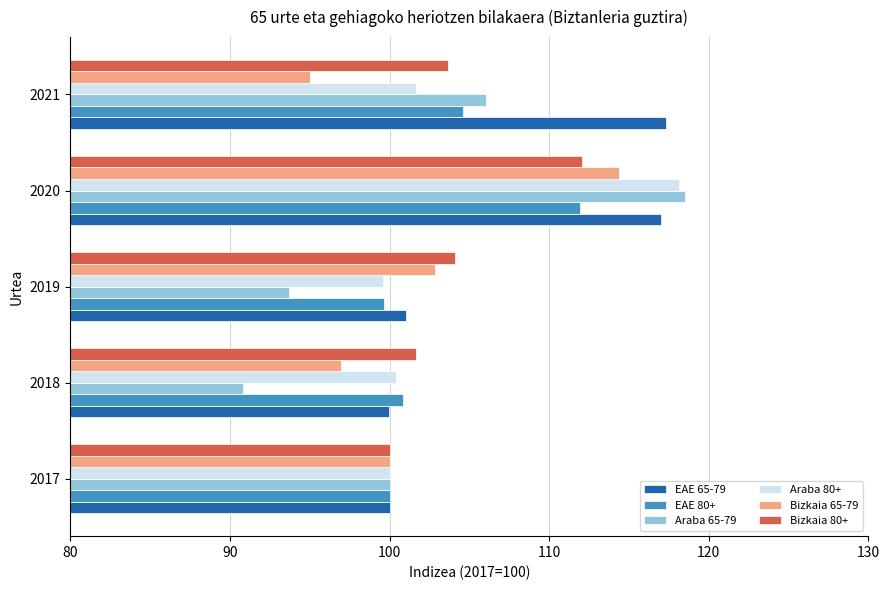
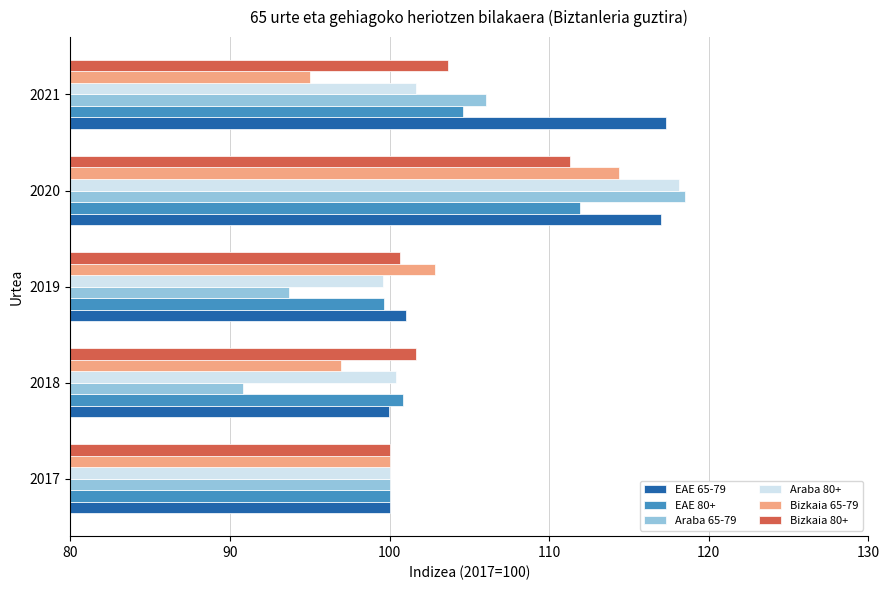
Bizkaia 80+, 2020: 112.1 -> 111.3
Bizkaia 80+, 2019: 104.1 -> 100.7
